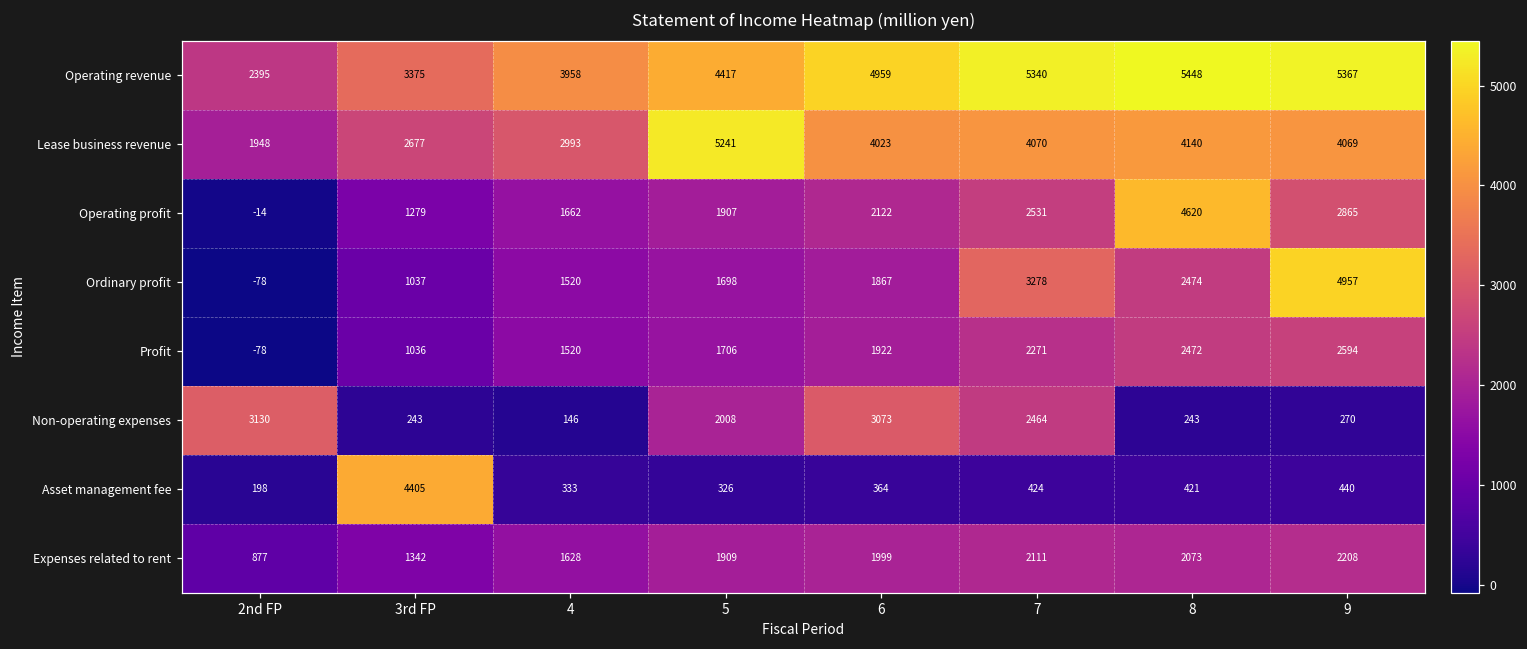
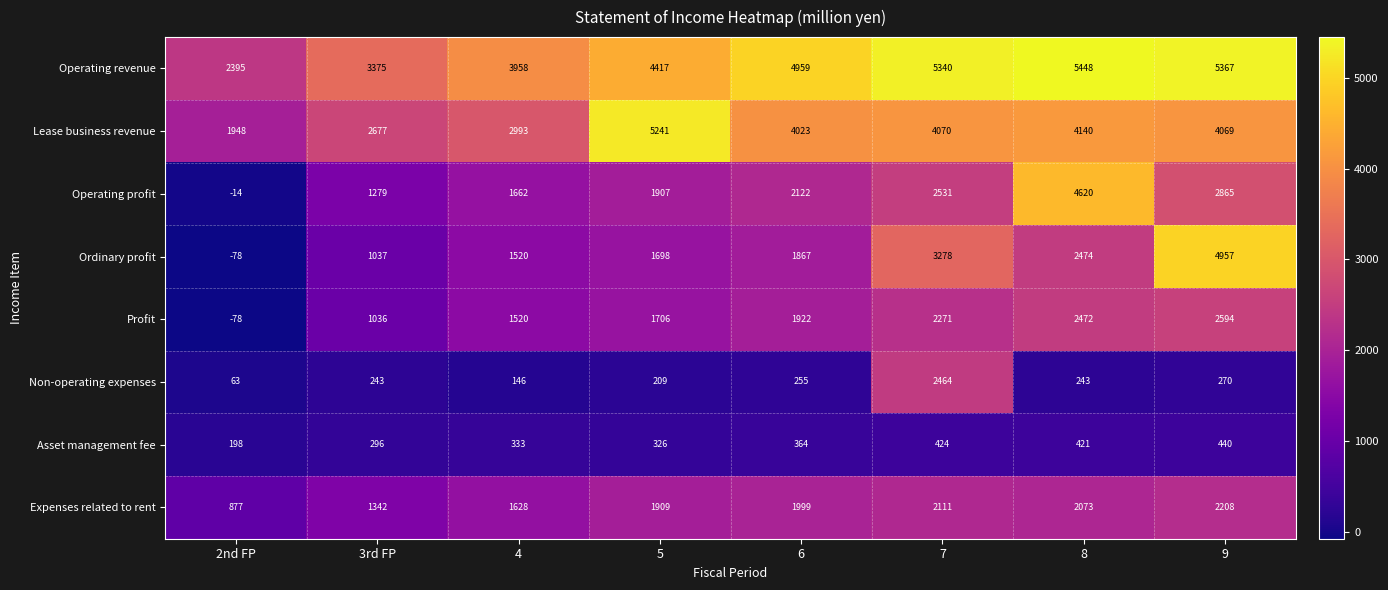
Non-operating expenses, 2nd FP: 3130 -> 63
Non-operating expenses, 5: 2008 -> 209
Non-operating expenses, 6: 3073 -> 255
Asset management fee, 3rd FP: 4405 -> 296
